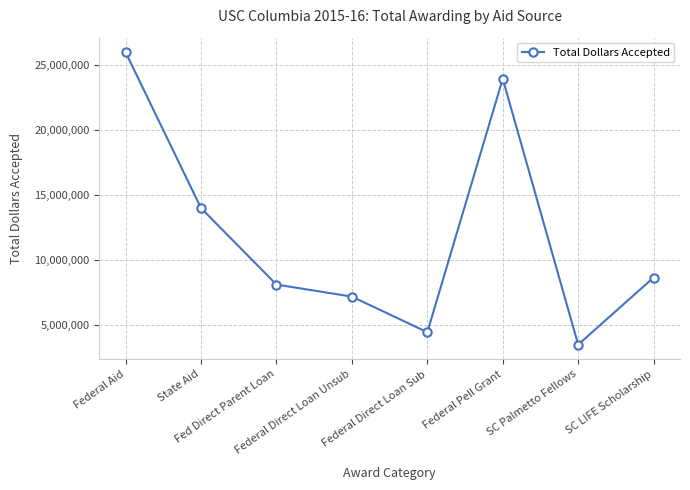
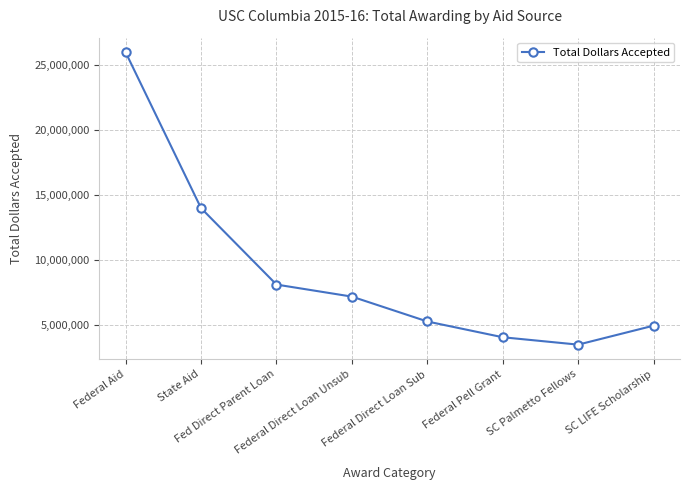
Federal Direct Loan Sub: 4,500,000 -> 5,300,000
Federal Pell Grant: 24,000,000 -> 4,100,000
SC LIFE Scholarship: 8,700,000 -> 5,000,000
